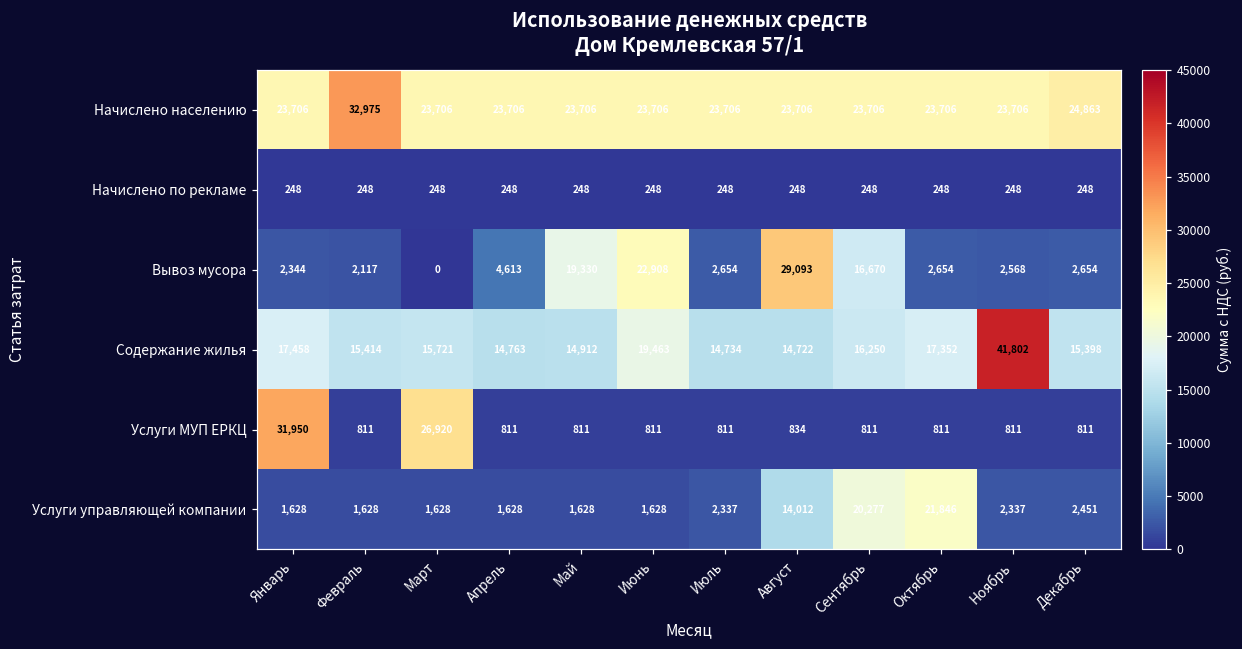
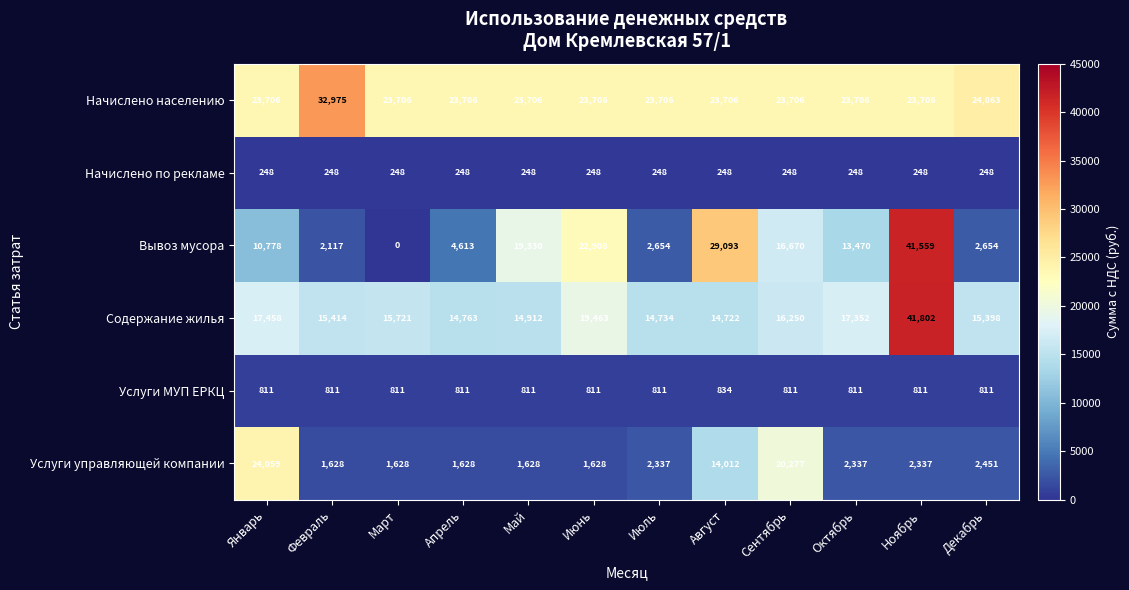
Вывоз мусора, Январь: 2,344 -> 10,778
Вывоз мусора, Октябрь: 2,654 -> 13,470
Вывоз мусора, Ноябрь: 2,568 -> 41,559
Услуги МУП ЕРКЦ, Январь: 31,950 -> 811
Услуги МУП ЕРКЦ, Март: 26,920 -> 811
Услуги управляющей компании, Январь: 1,628 -> 24,059
Услуги управляющей компании, Октябрь: 21,846 -> 2,337
